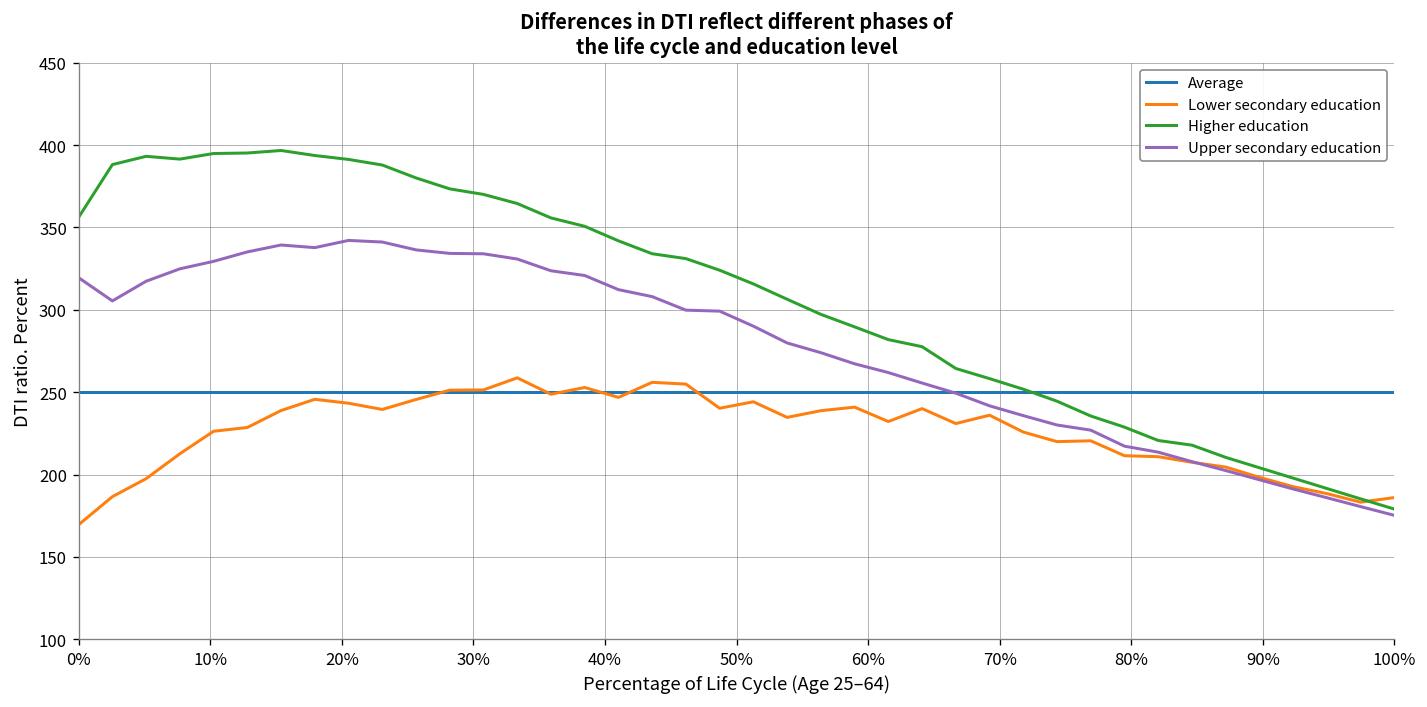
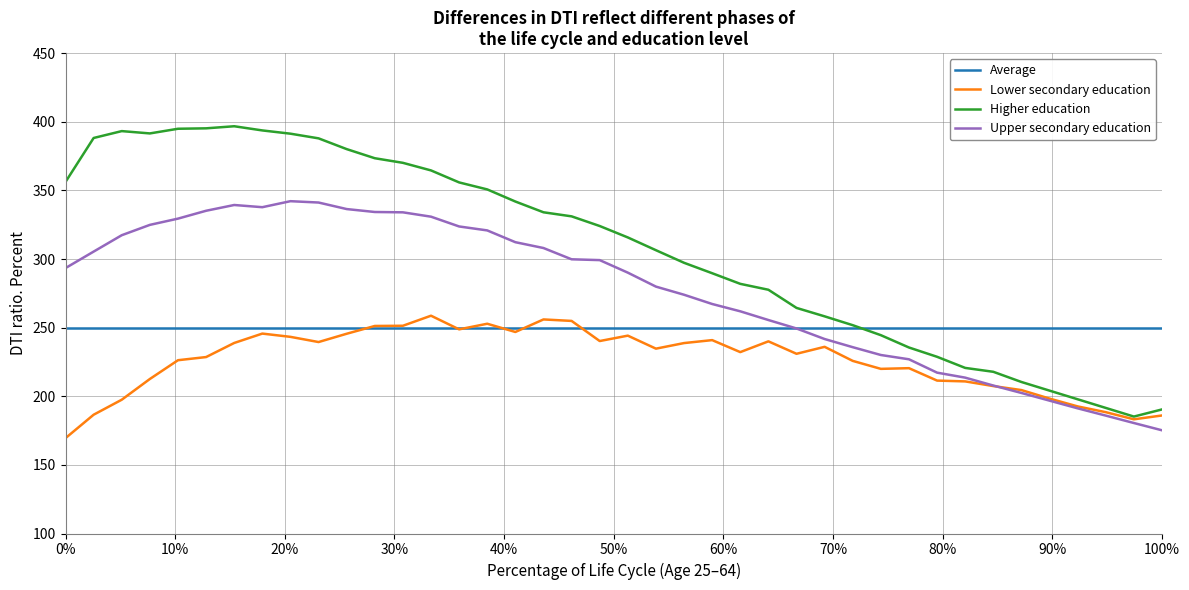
Upper secondary education, 0%: 320 -> 293
Higher education, 100%: 179 -> 190
